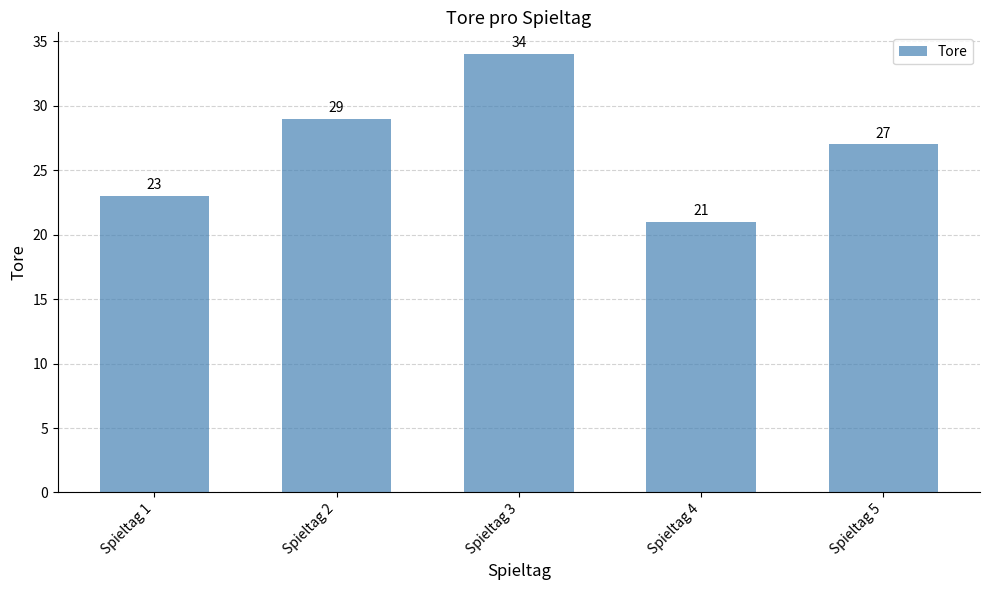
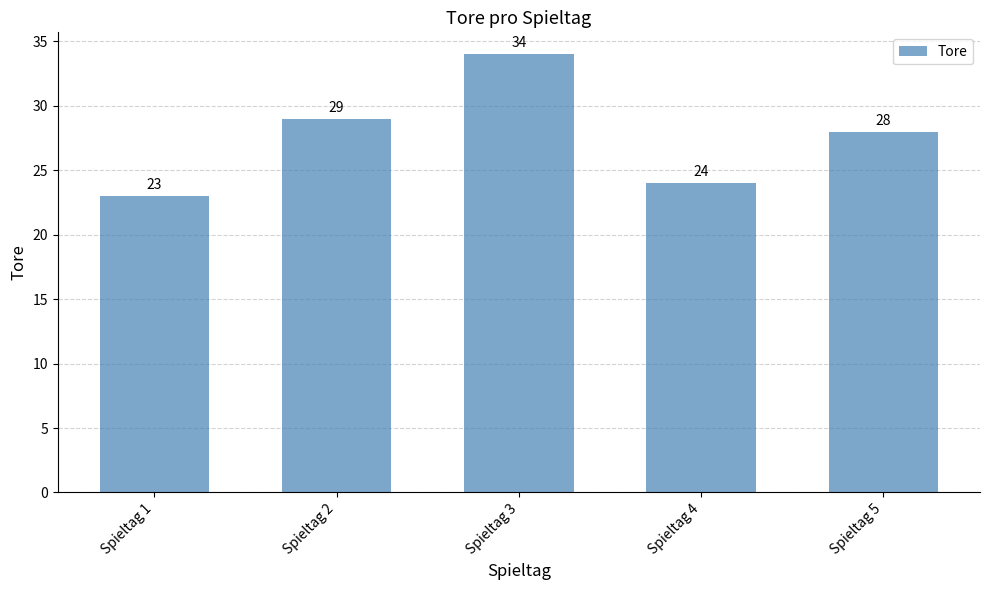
Spieltag 4: 21 -> 24
Spieltag 5: 27 -> 28
